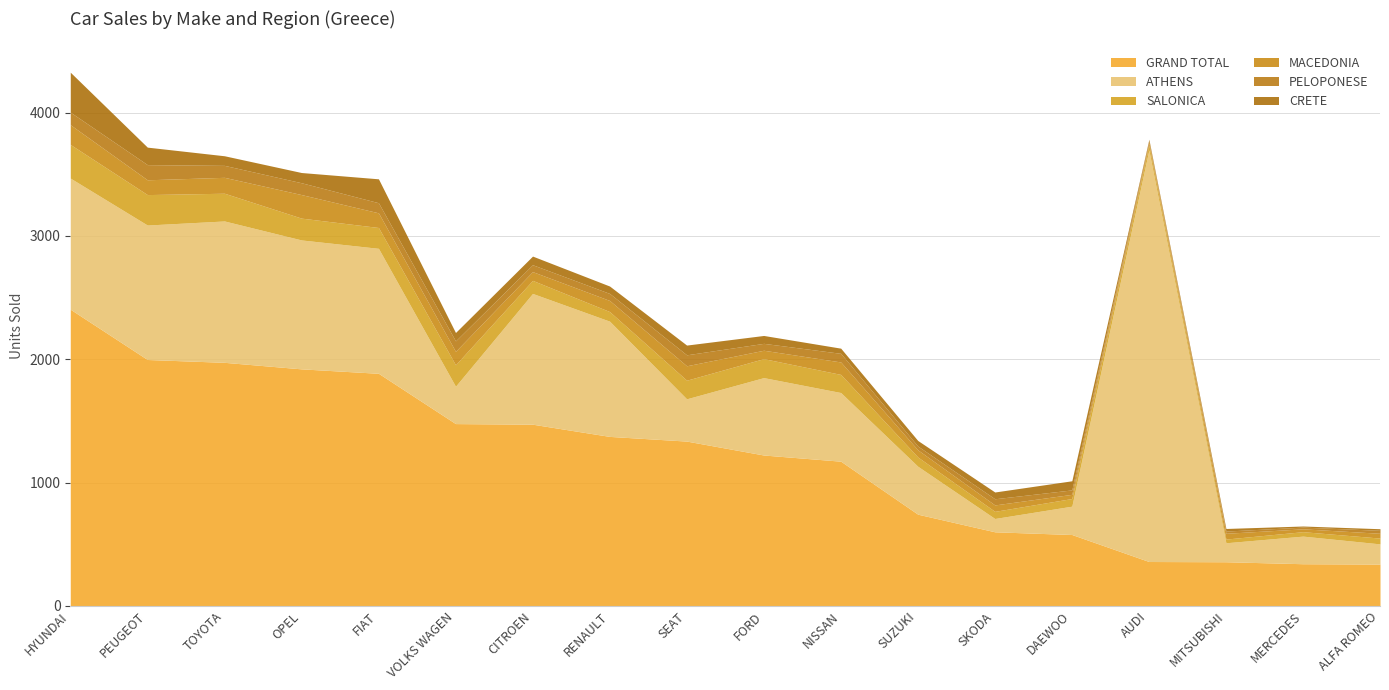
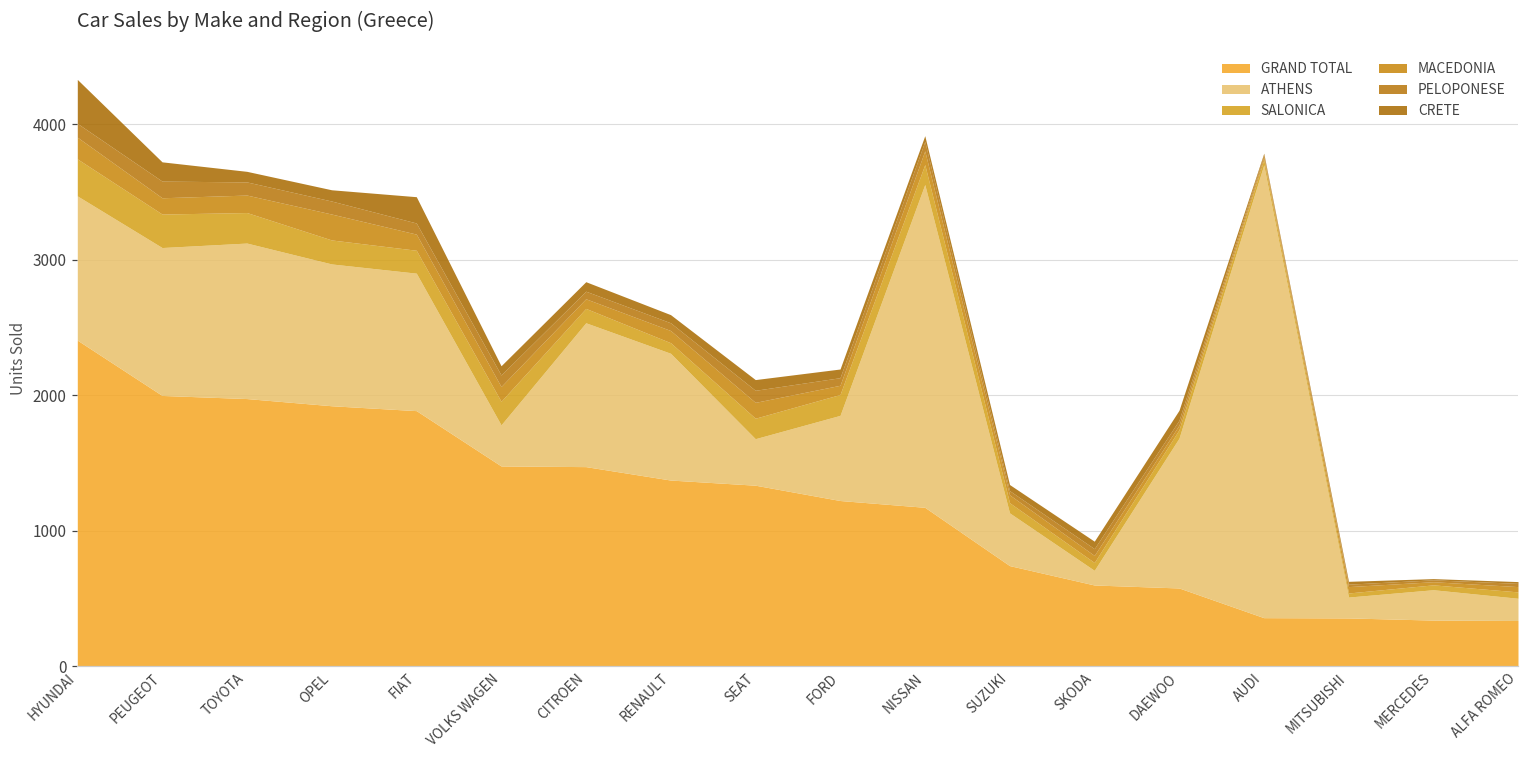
ATHENS, NISSAN: 560 -> 2380
ATHENS, DAEWOO: 230 -> 1110
